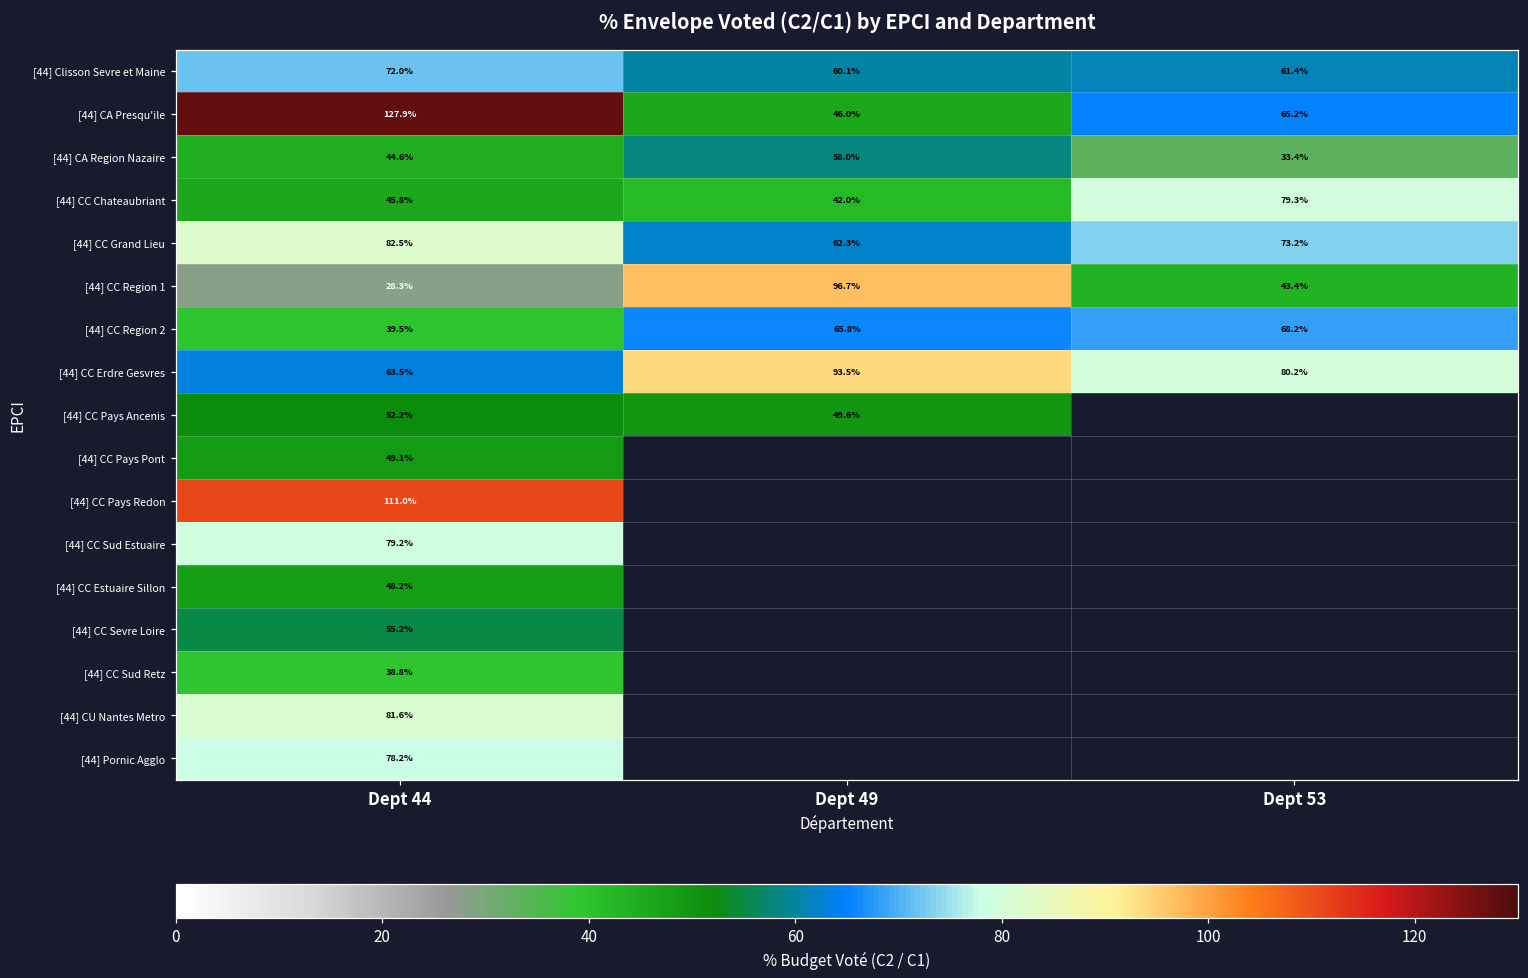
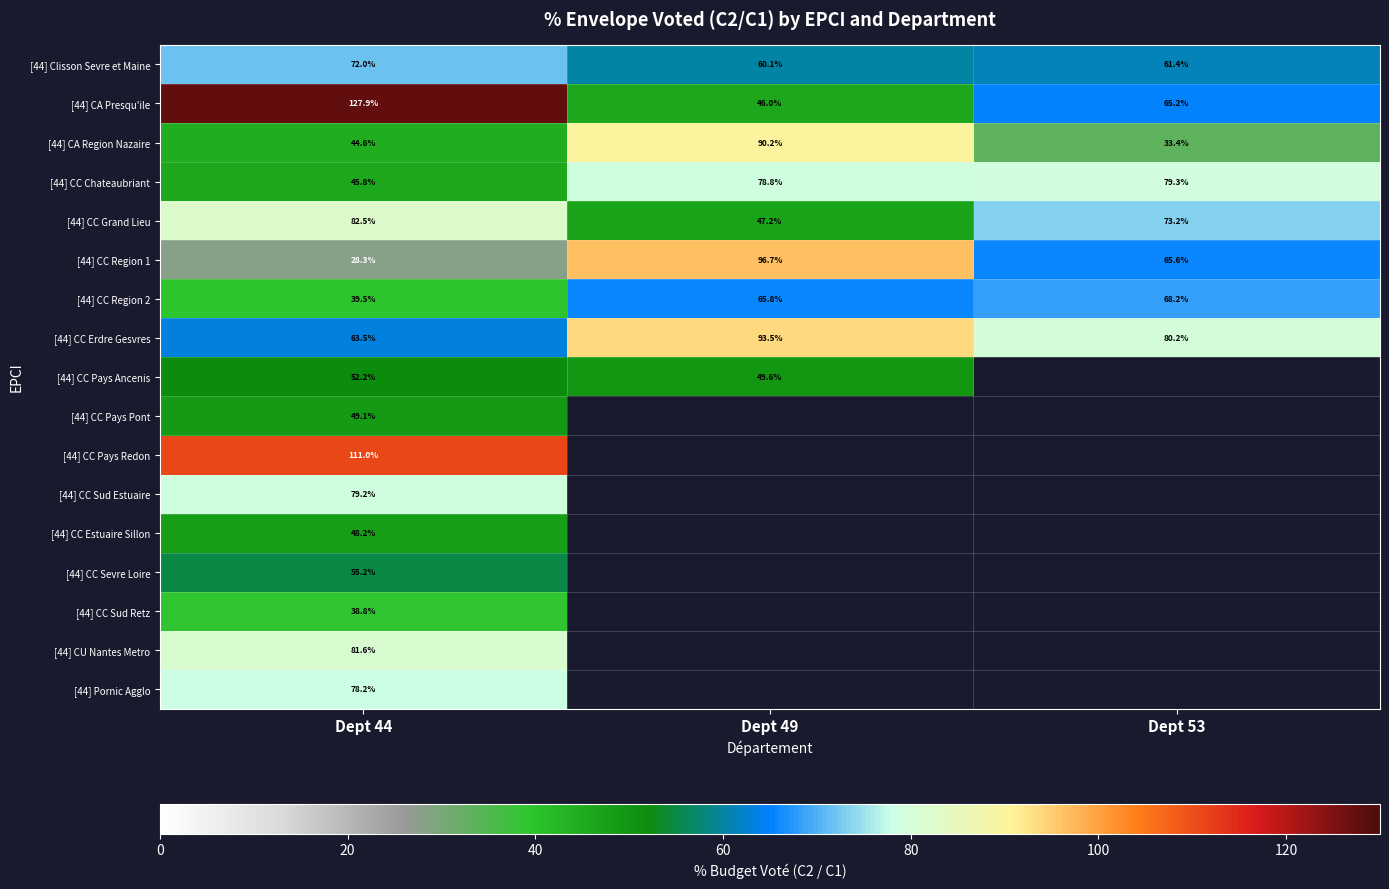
[44] CA Region Nazaire, Dept 49: 58.0% -> 90.2%
[44] CC Chateaubriant, Dept 49: 42.0% -> 78.8%
[44] CC Grand Lieu, Dept 49: 62.3% -> 47.2%
[44] CC Region 1, Dept 53: 43.4% -> 65.6%
